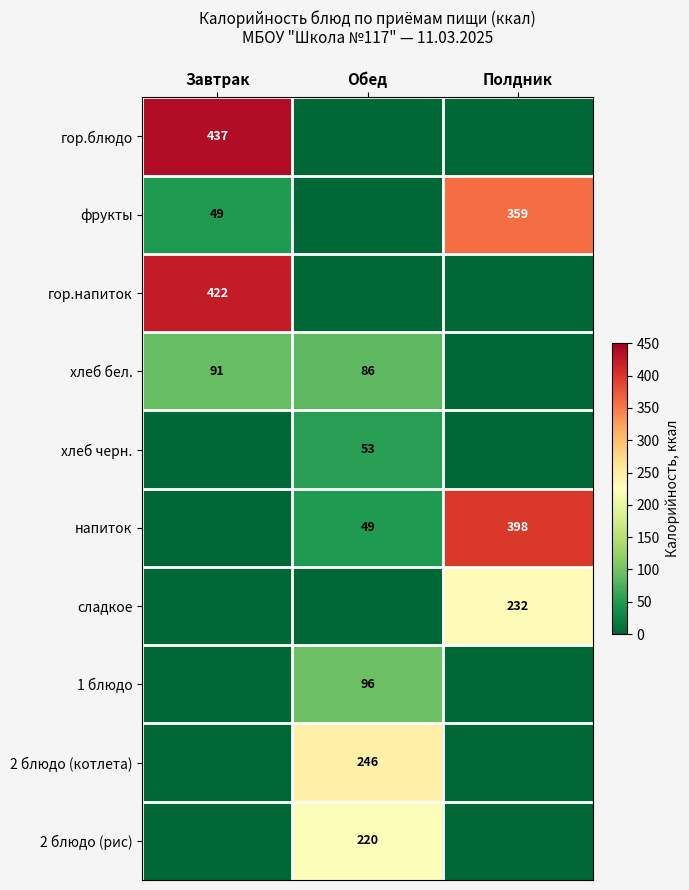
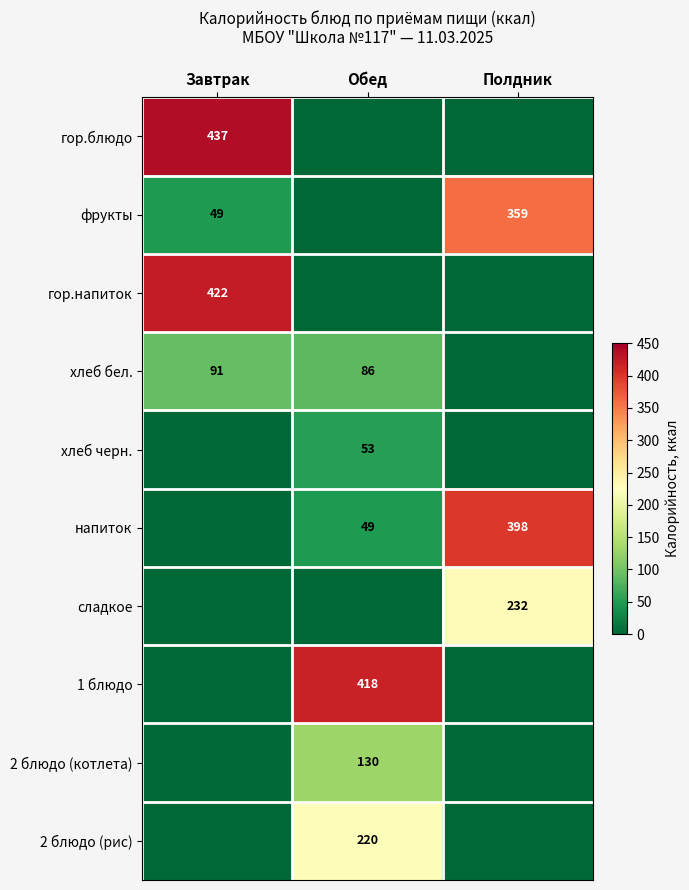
1 блюдо, Обед: 96 -> 418
2 блюдо (котлета), Обед: 246 -> 130
